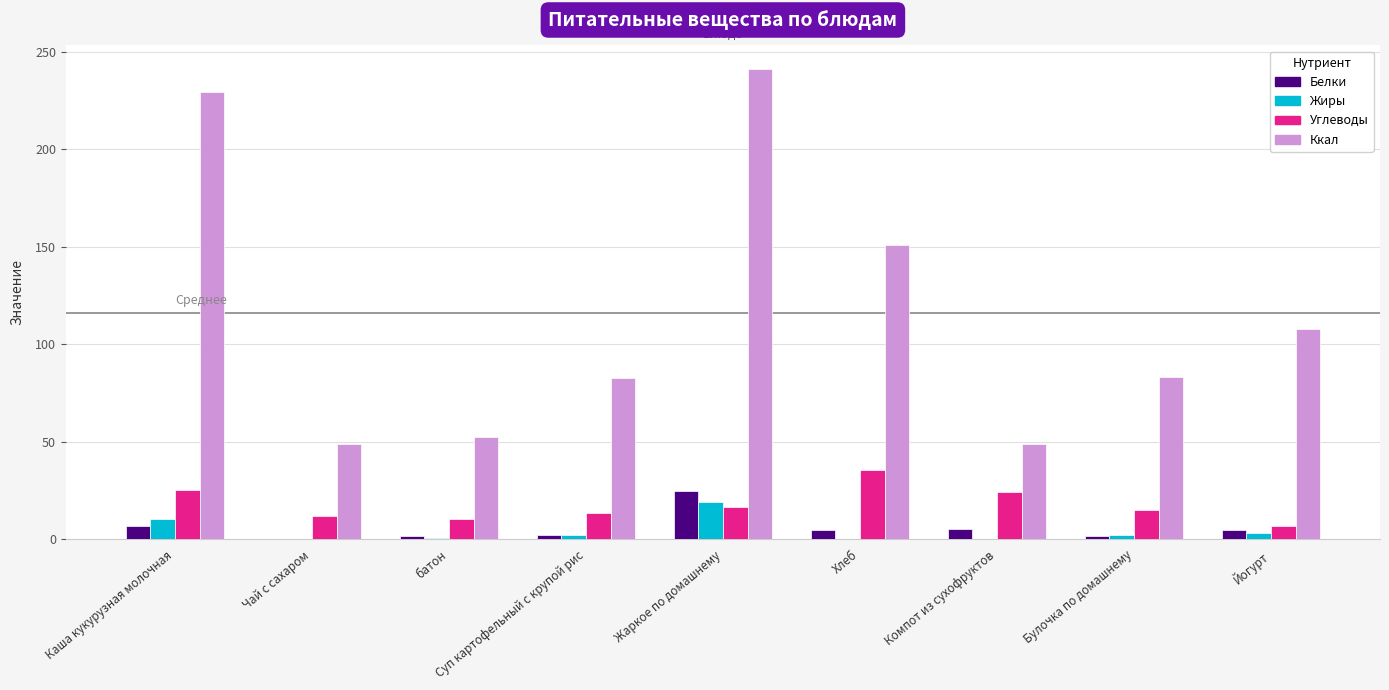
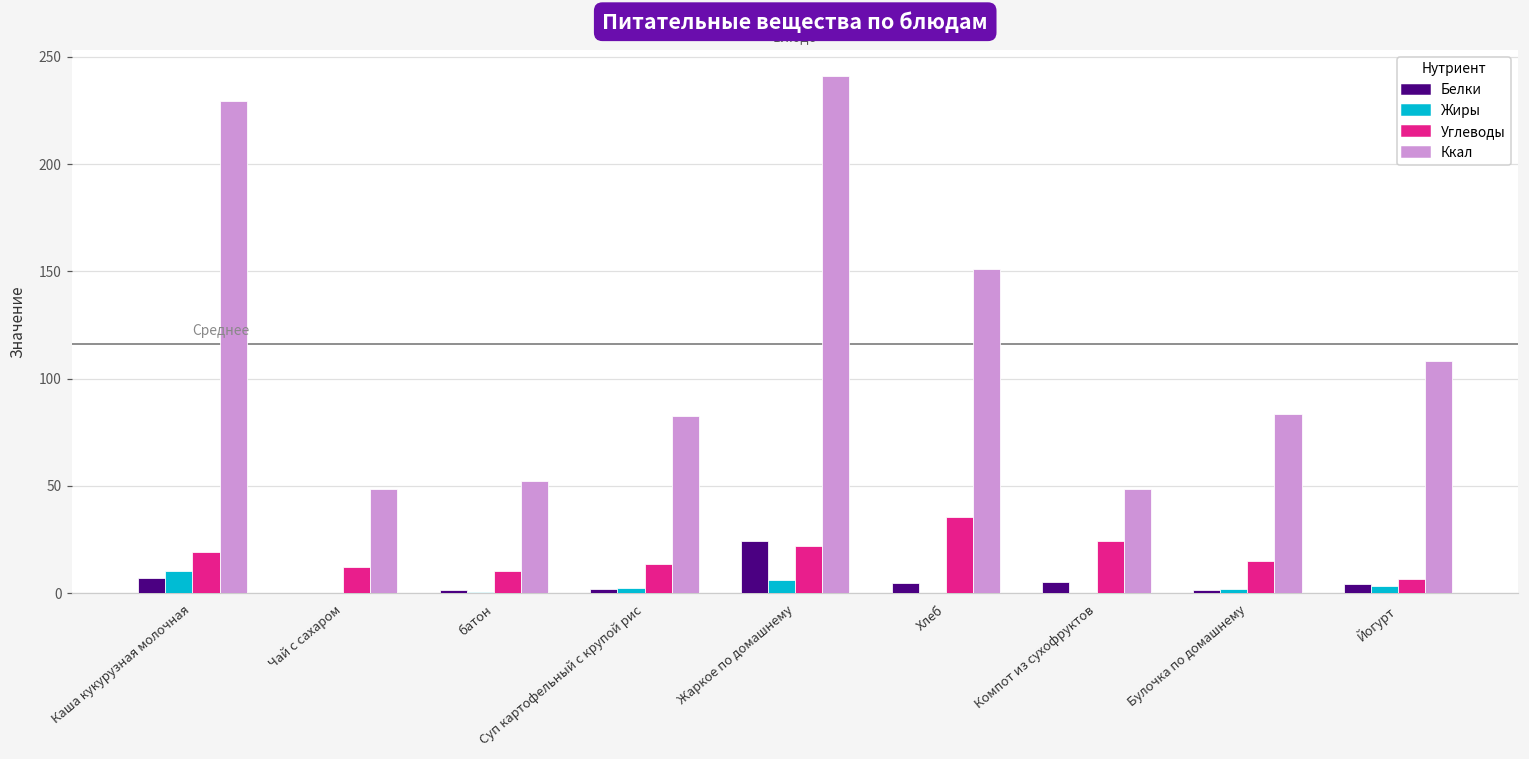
Углеводы, Каша кукурузная молочная: 25 -> 19
Жиры, Жаркое по домашнему: 19 -> 6
Углеводы, Жаркое по домашнему: 16 -> 22
